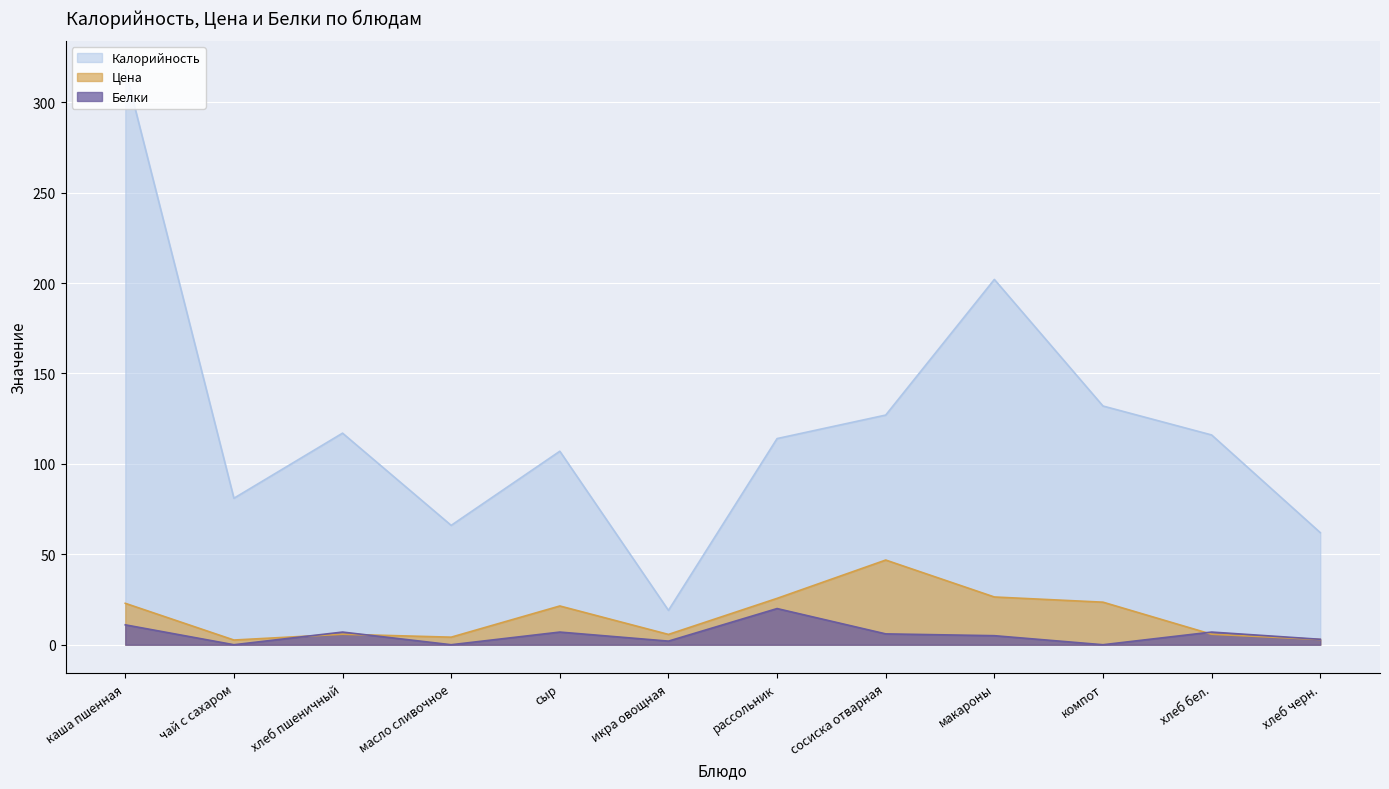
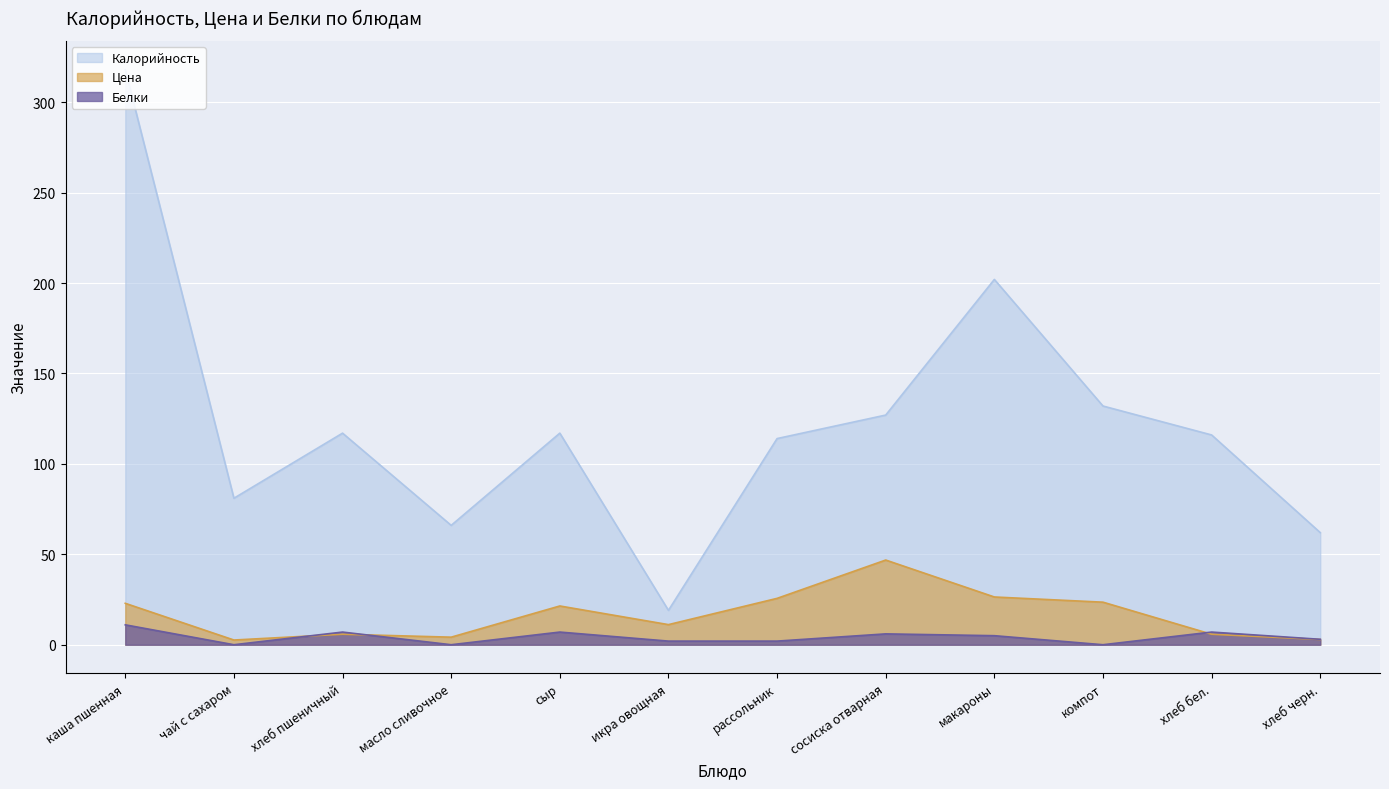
Калорийность, сыр: 107 -> 117
Цена, икра овощная: 6 -> 11
Белки, рассольник: 20 -> 2
